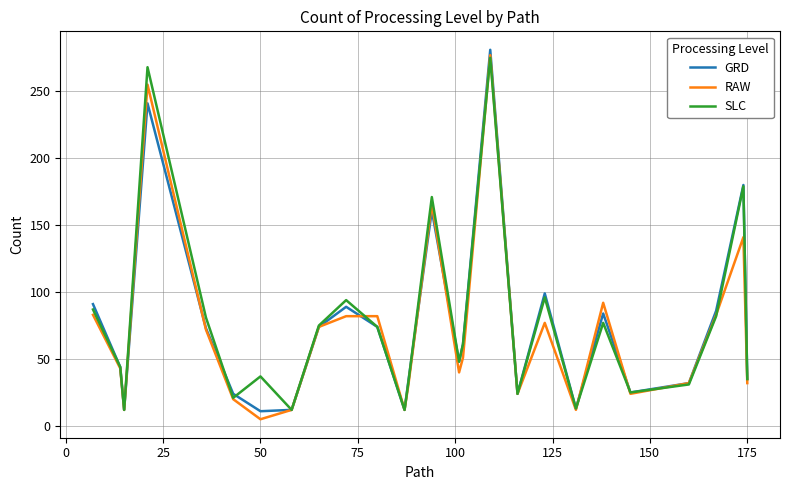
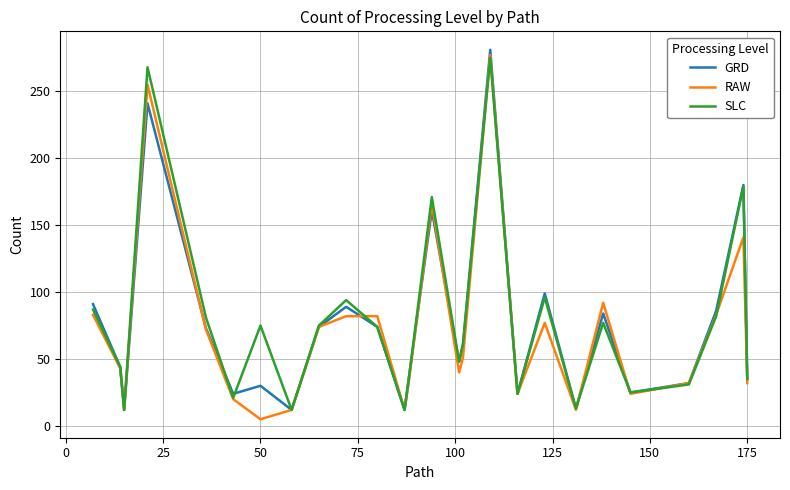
GRD, 50: 11 -> 30
SLC, 50: 37 -> 75
